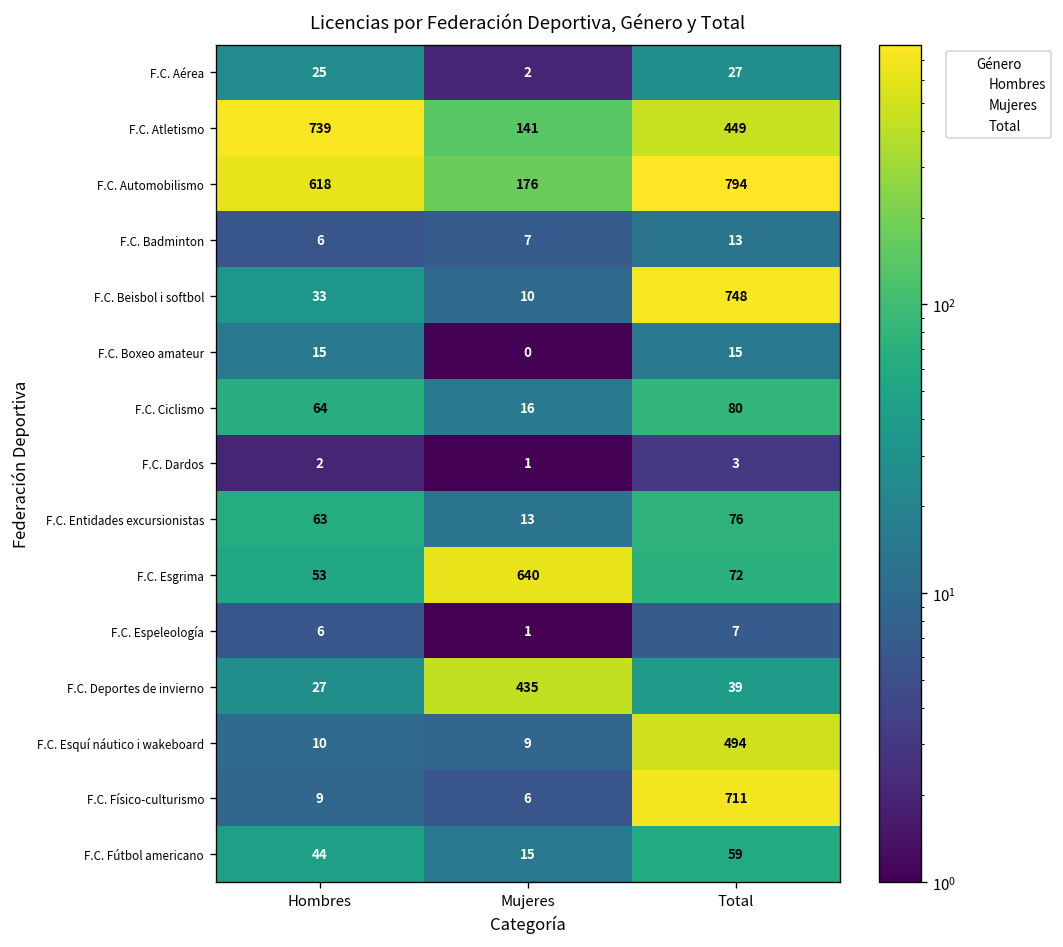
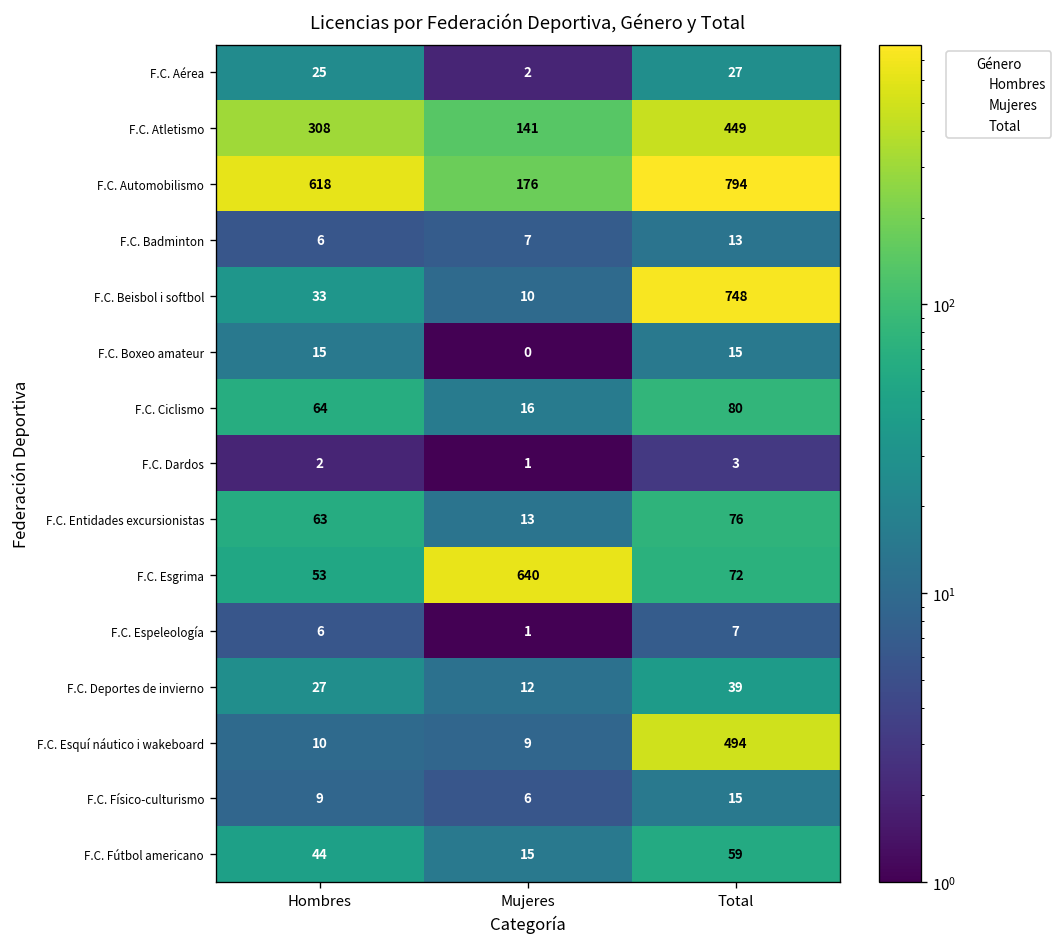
F.C. Atletismo, Hombres: 739 -> 308
F.C. Deportes de invierno, Mujeres: 435 -> 12
F.C. Físico-culturismo, Total: 711 -> 15
